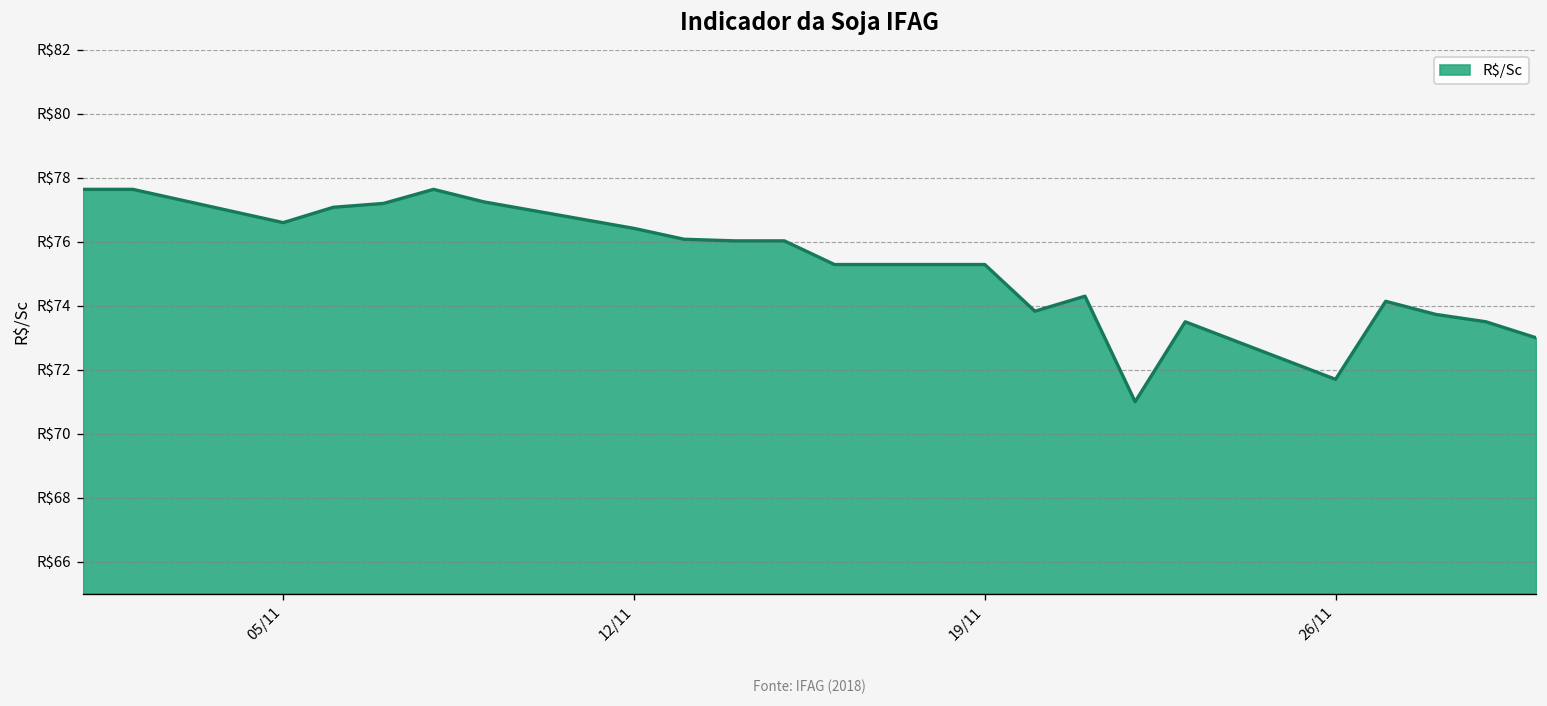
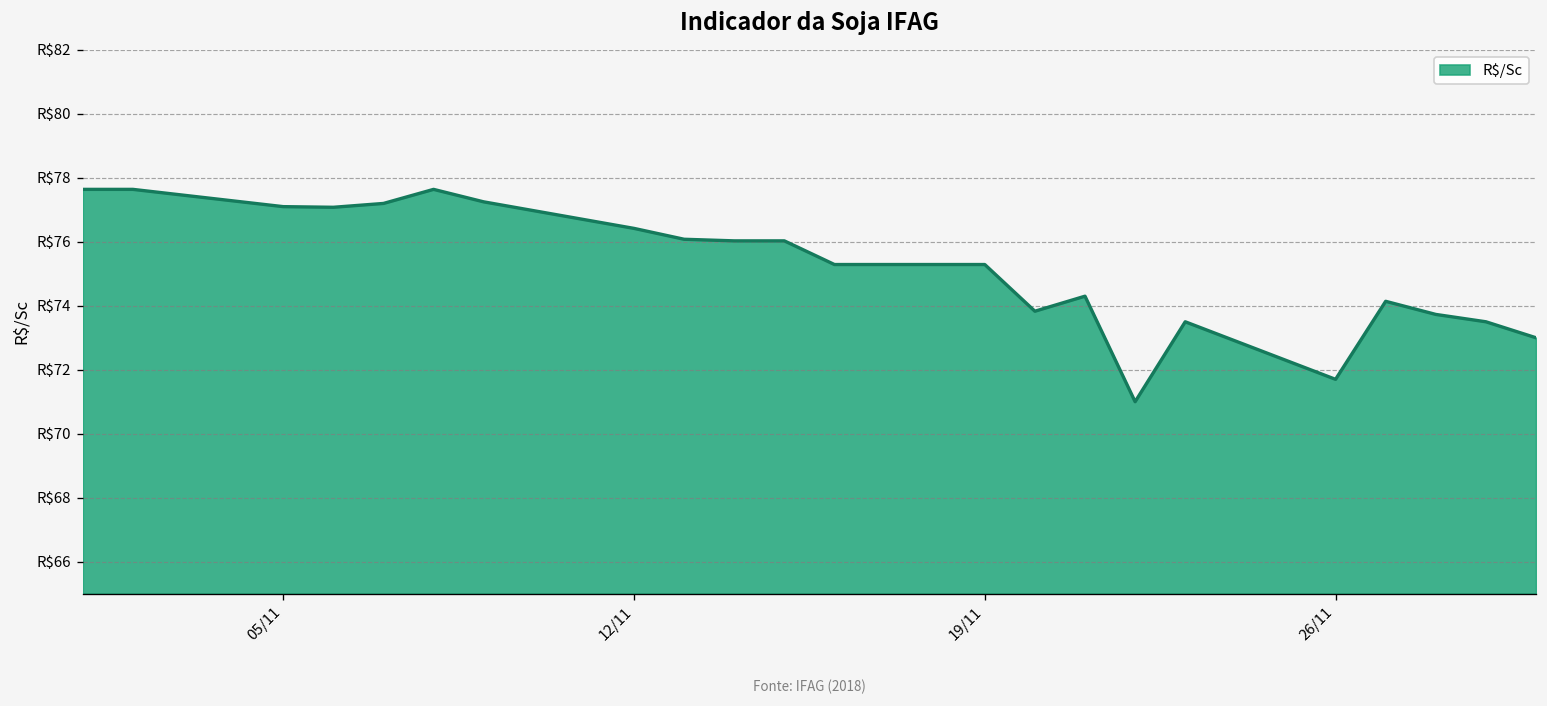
05/11: R$76.6 -> R$77.1
